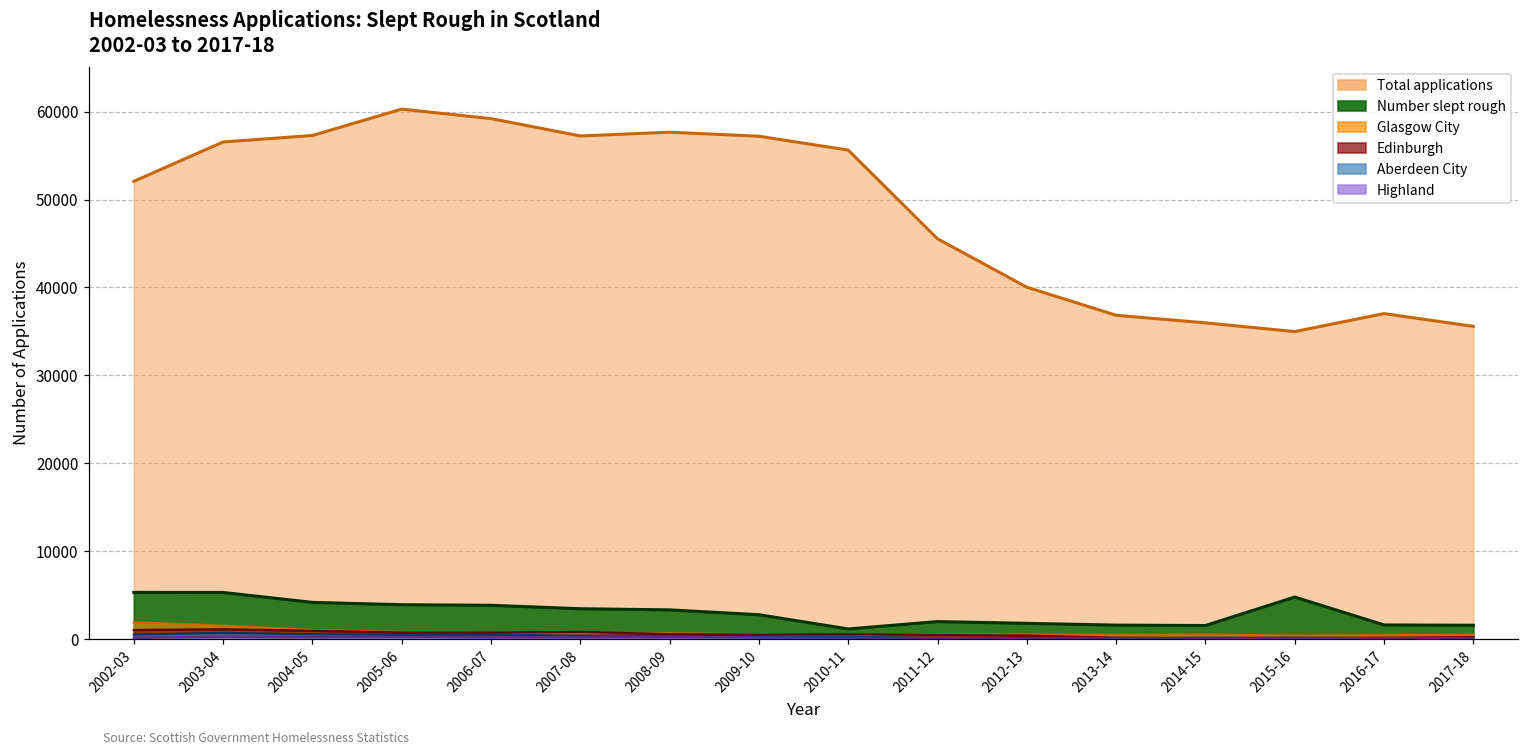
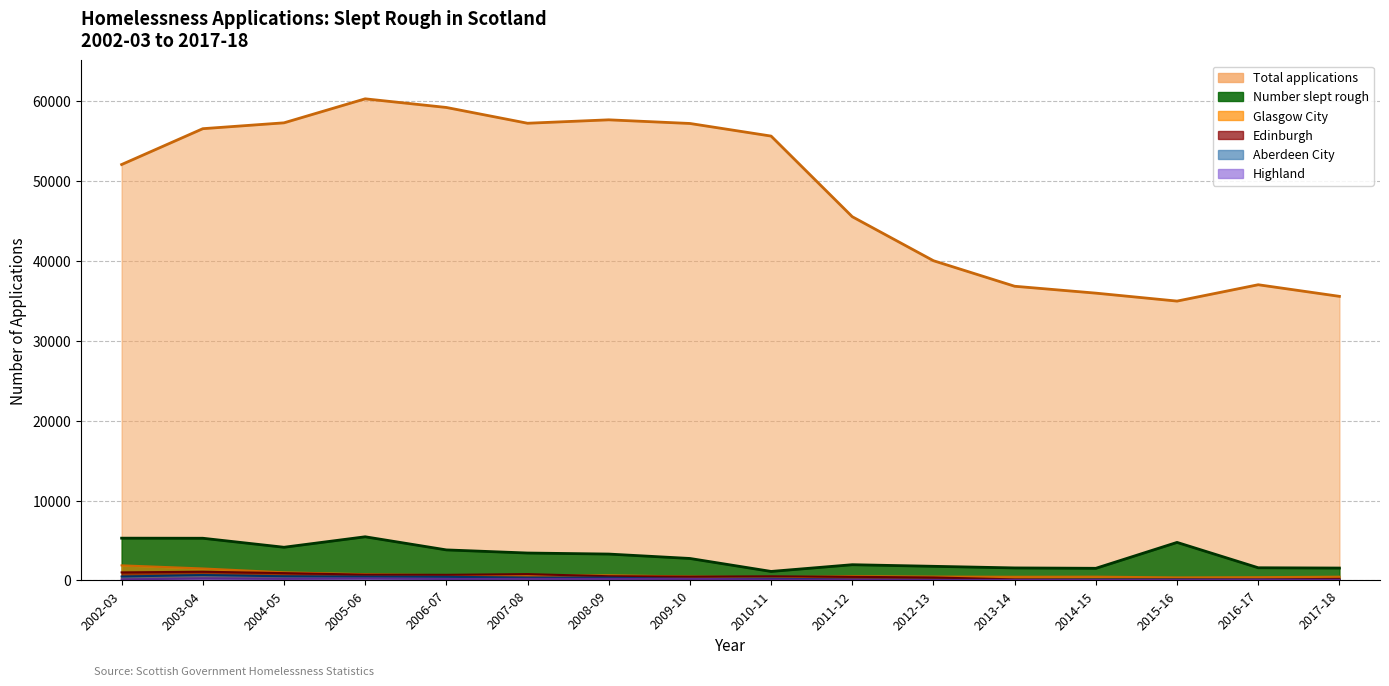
Number slept rough, 2005-06: 4000 -> 5000
